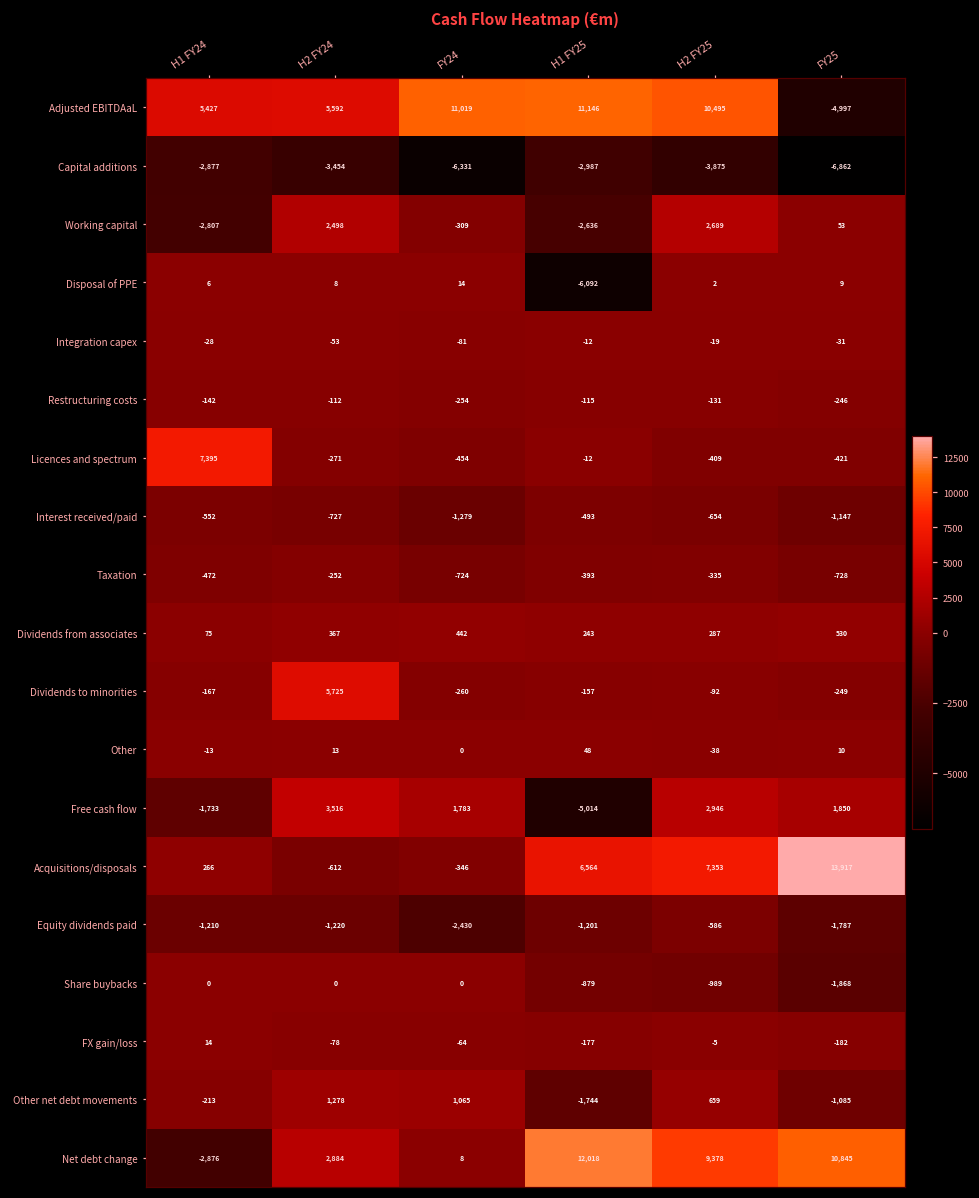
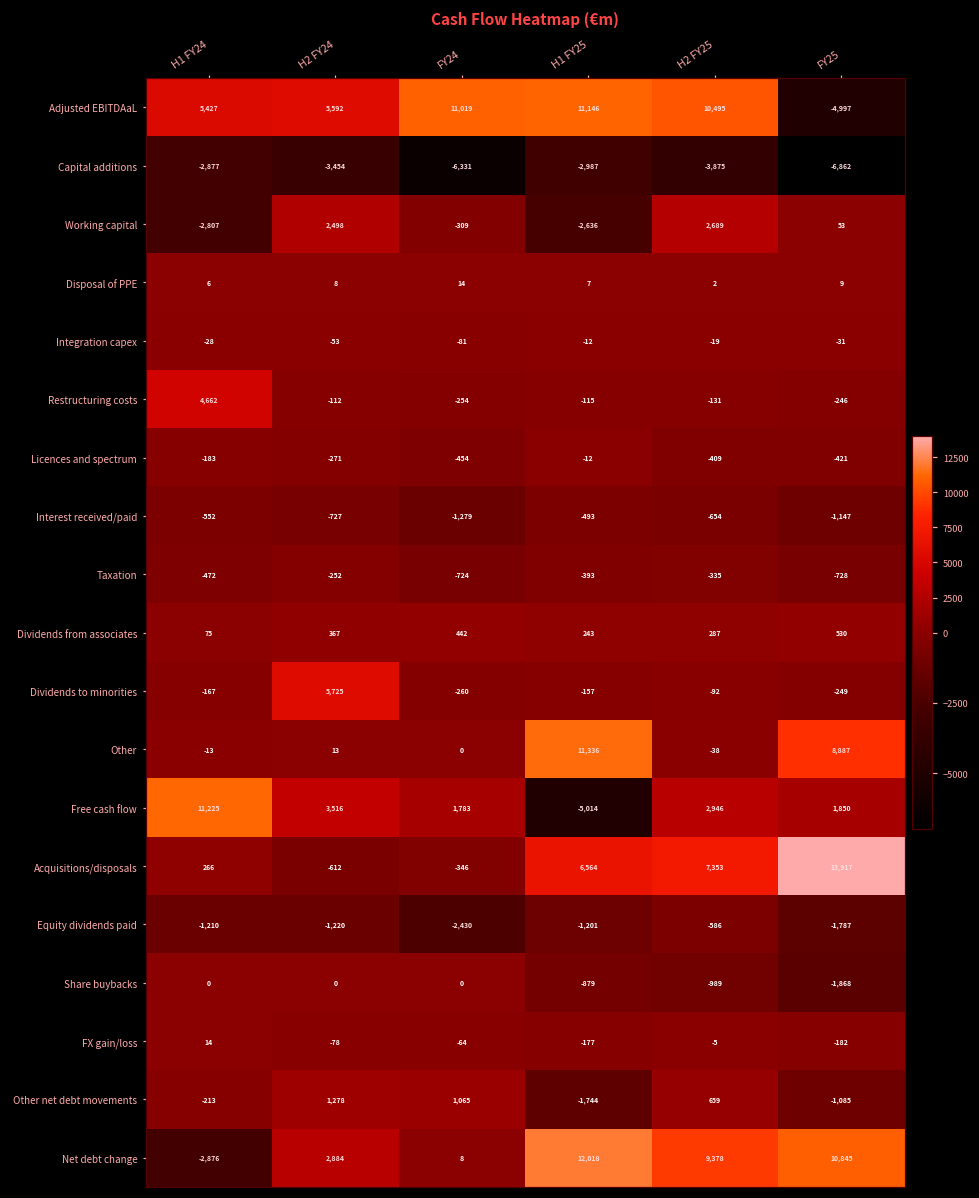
Disposal of PPE, H1 FY25: -6,092 -> 7
Restructuring costs, H1 FY24: -142 -> 4,662
Licences and spectrum, H1 FY24: 7,395 -> -183
Other, H1 FY25: 48 -> 11,336
Other, FY25: 10 -> 8,887
Free cash flow, H1 FY24: -1,733 -> 11,225
